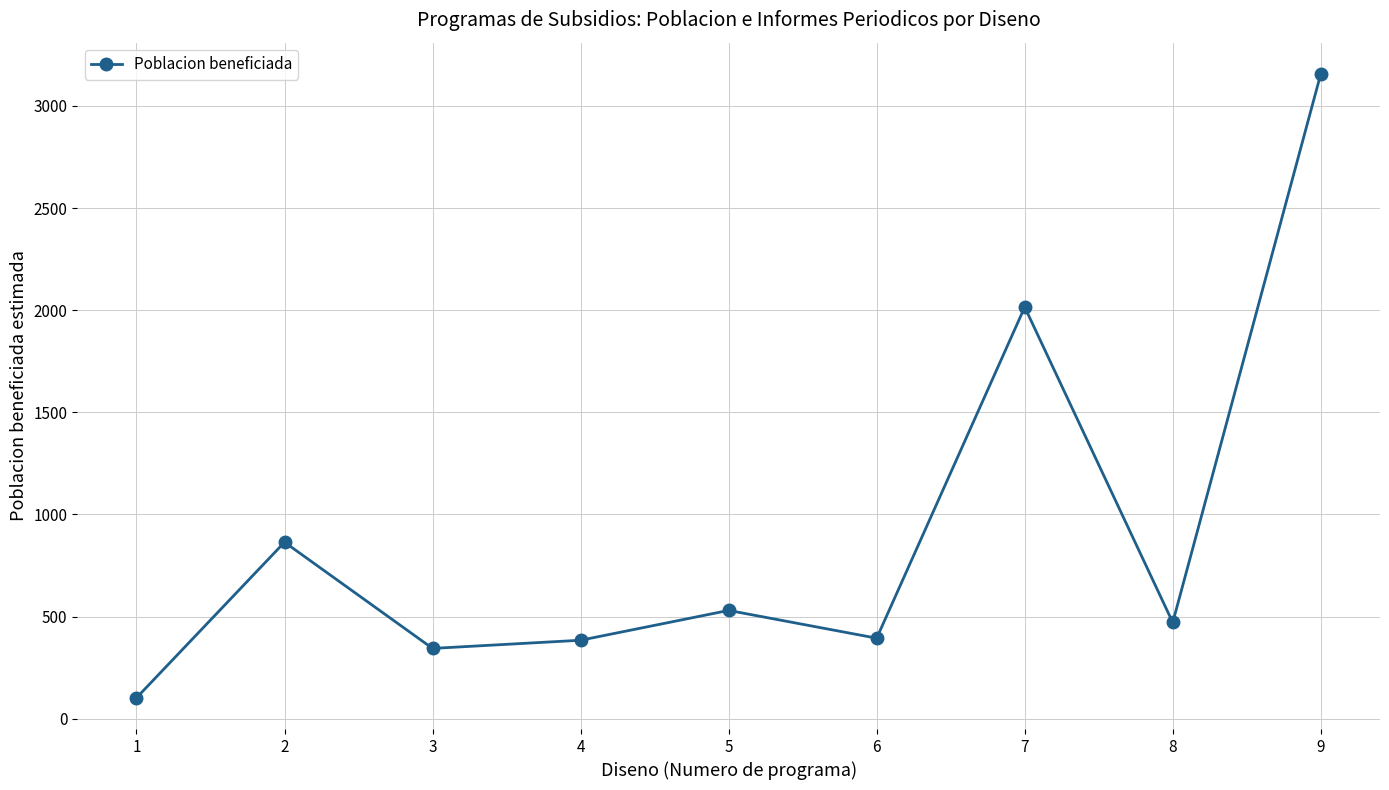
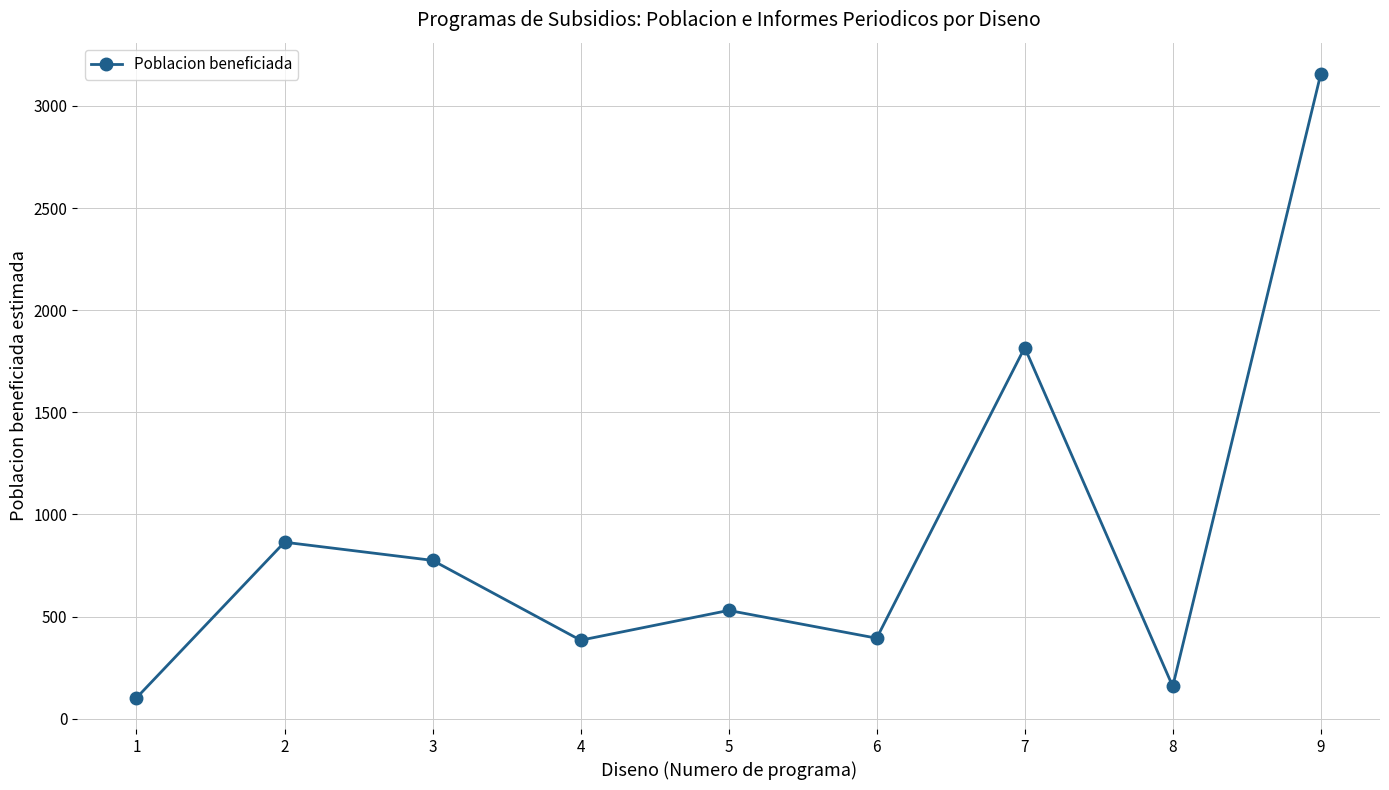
3: 340 -> 780
7: 2020 -> 1820
8: 470 -> 160
